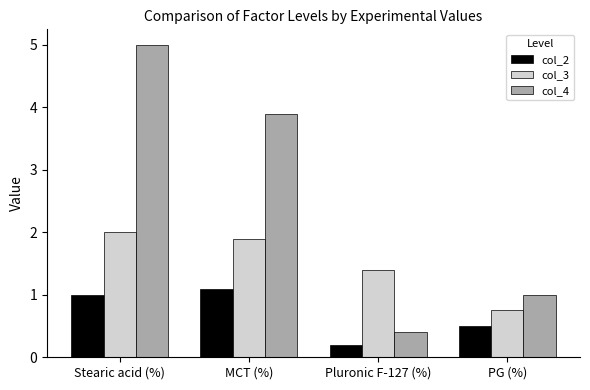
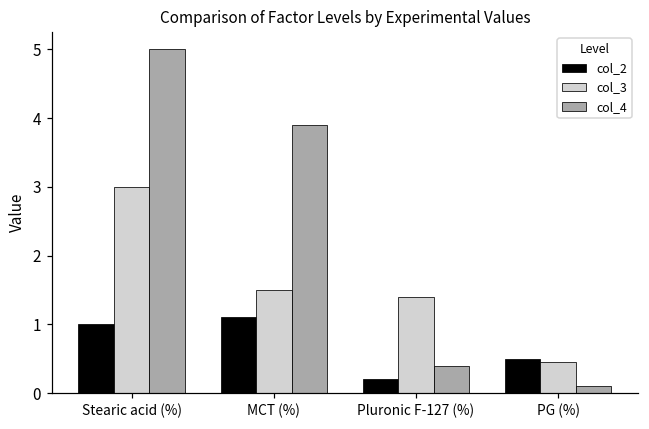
col_3, Stearic acid (%): 2 -> 3
col_3, MCT (%): 1.9 -> 1.5
col_3, PG (%): 0.8 -> 0.5
col_4, PG (%): 1.0 -> 0.1
